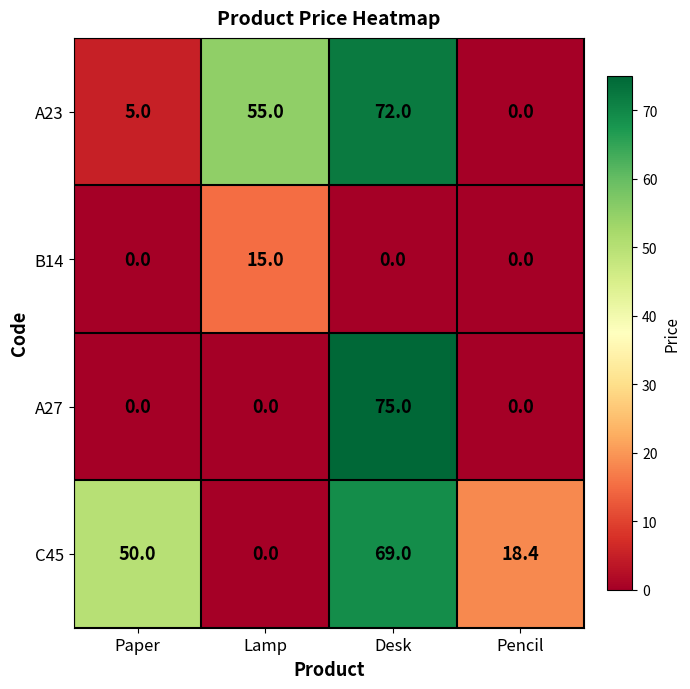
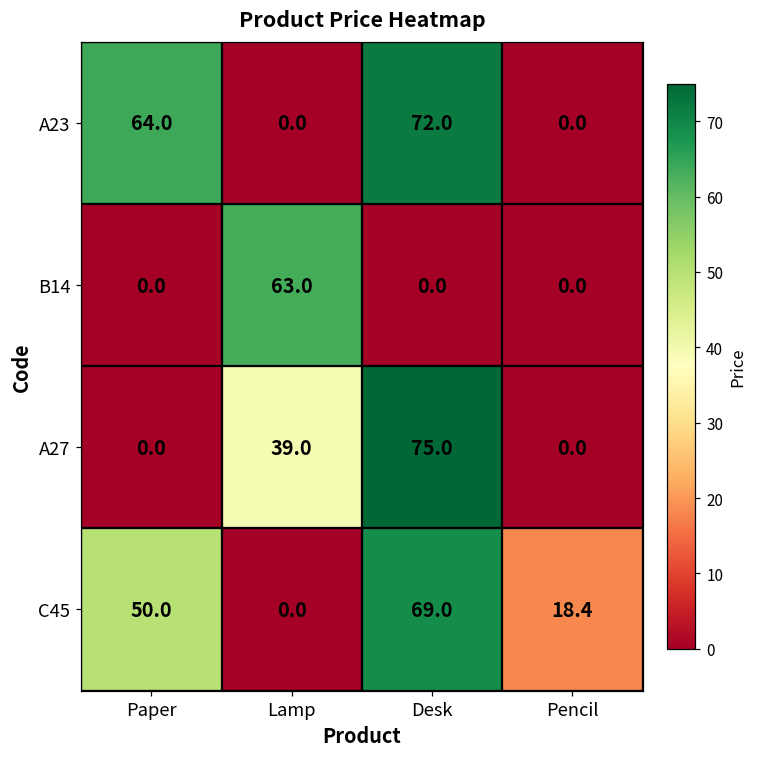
A23, Paper: 5.0 -> 64.0
A23, Lamp: 55.0 -> 0.0
B14, Lamp: 15.0 -> 63.0
A27, Lamp: 0.0 -> 39.0
